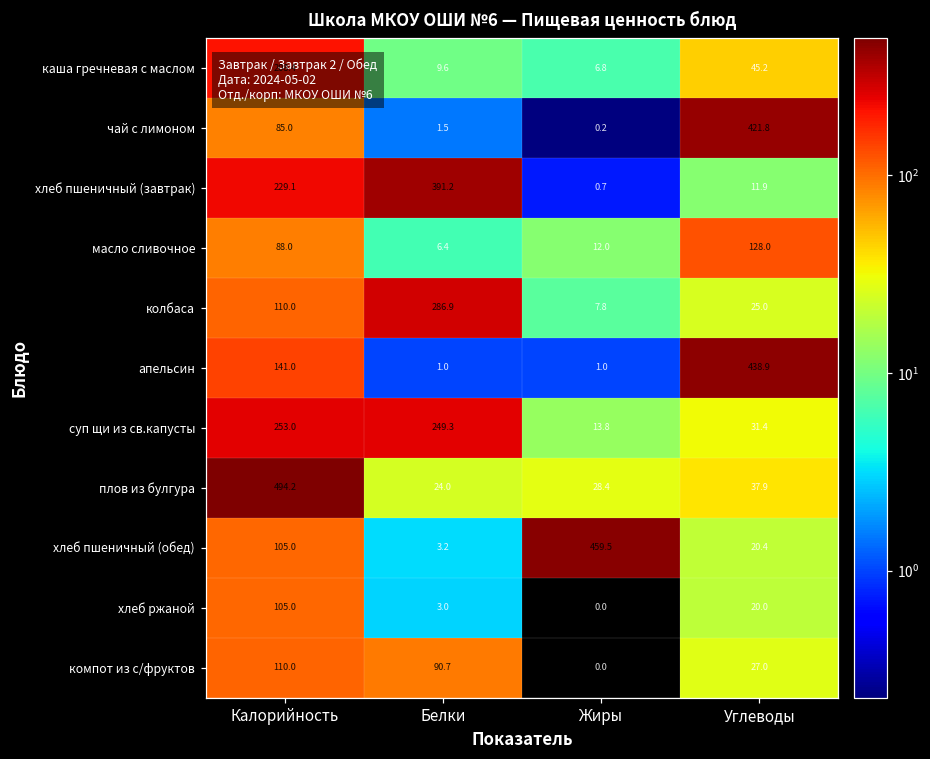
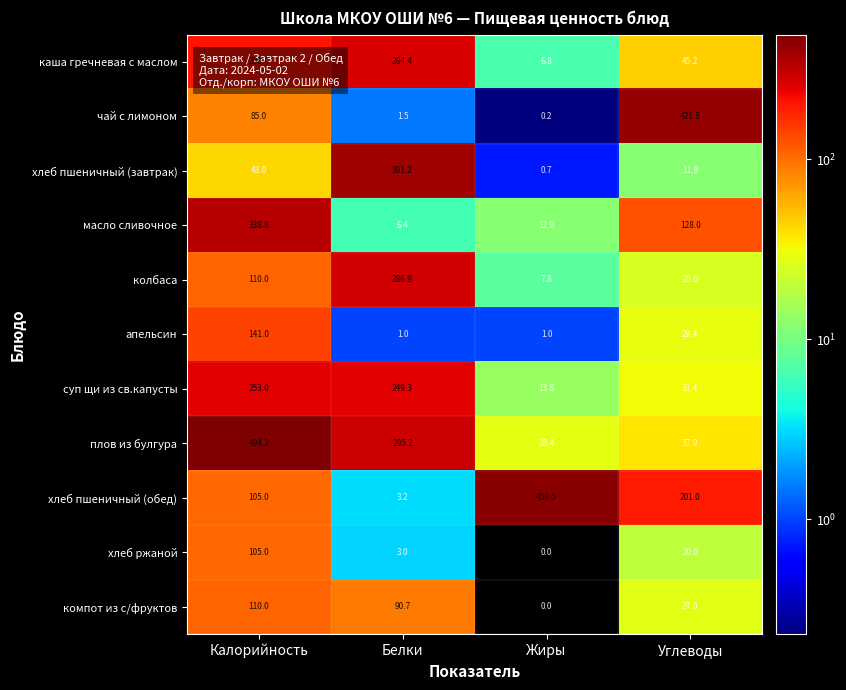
каша гречневая с маслом, Белки: 9.6 -> 264.4
хлеб пшеничный (завтрак), Калорийность: 229.1 -> 43.0
масло сливочное, Калорийность: 88.0 -> 338.8
апельсин, Углеводы: 438.9 -> 29.4
плов из булгура, Белки: 24.0 -> 295.2
хлеб пшеничный (обед), Углеводы: 20.4 -> 201.0
